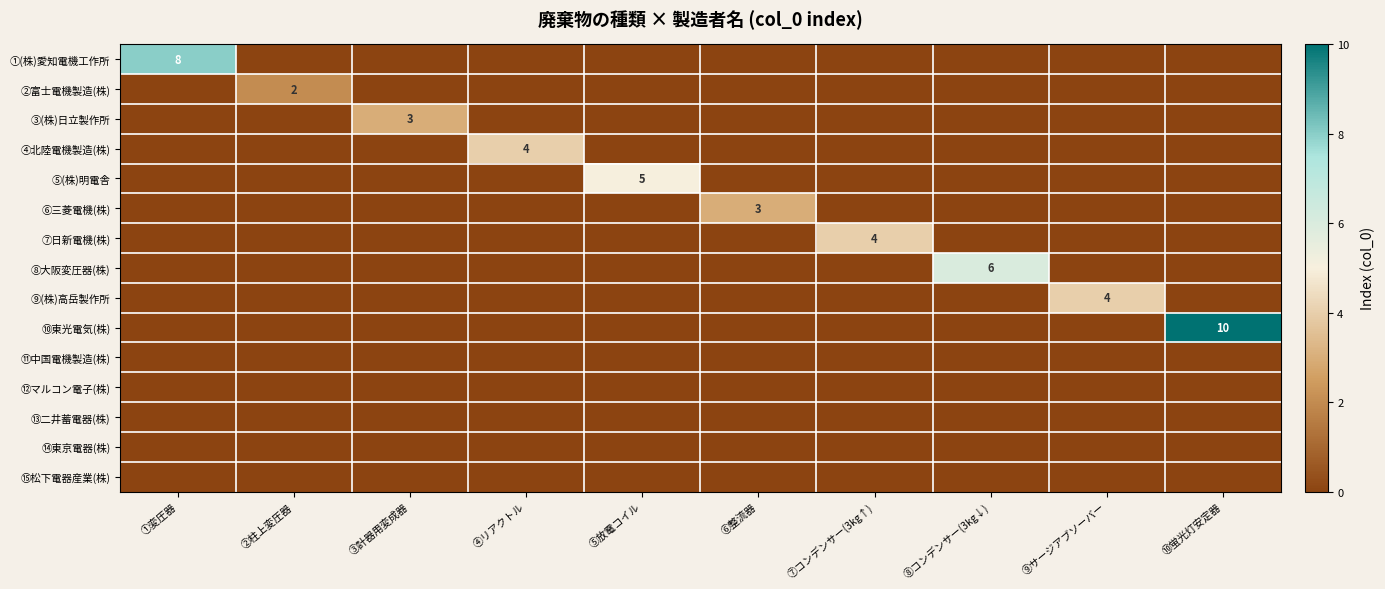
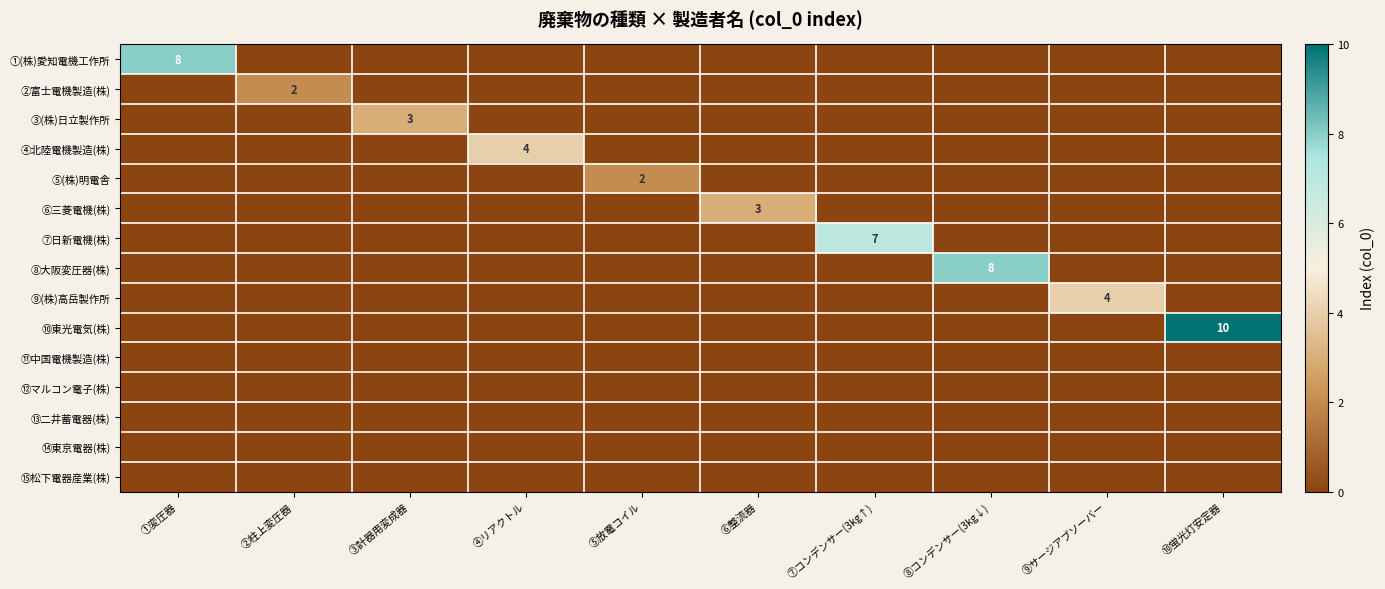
⑤(株)明電舎, ⑤放電コイル: 5 -> 2
⑦日新電機(株), ⑦コンデンサー(3kg↑): 4 -> 7
⑧大阪変圧器(株), ⑧コンデンサー(3kg↓): 6 -> 8
